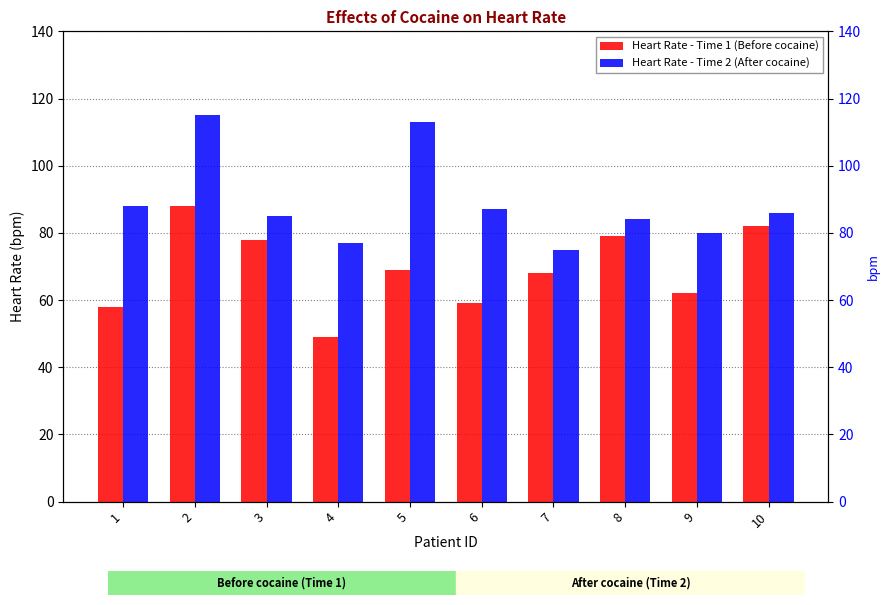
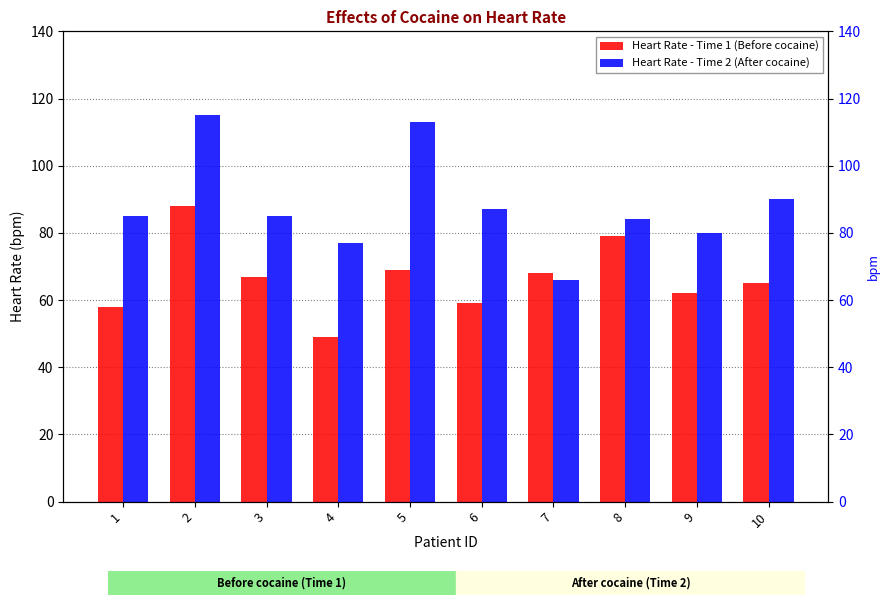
Heart Rate - Time 2 (After cocaine), 1: 88 -> 85
Heart Rate - Time 1 (Before cocaine), 3: 78 -> 67
Heart Rate - Time 2 (After cocaine), 7: 75 -> 66
Heart Rate - Time 1 (Before cocaine), 10: 82 -> 65
Heart Rate - Time 2 (After cocaine), 10: 86 -> 90
